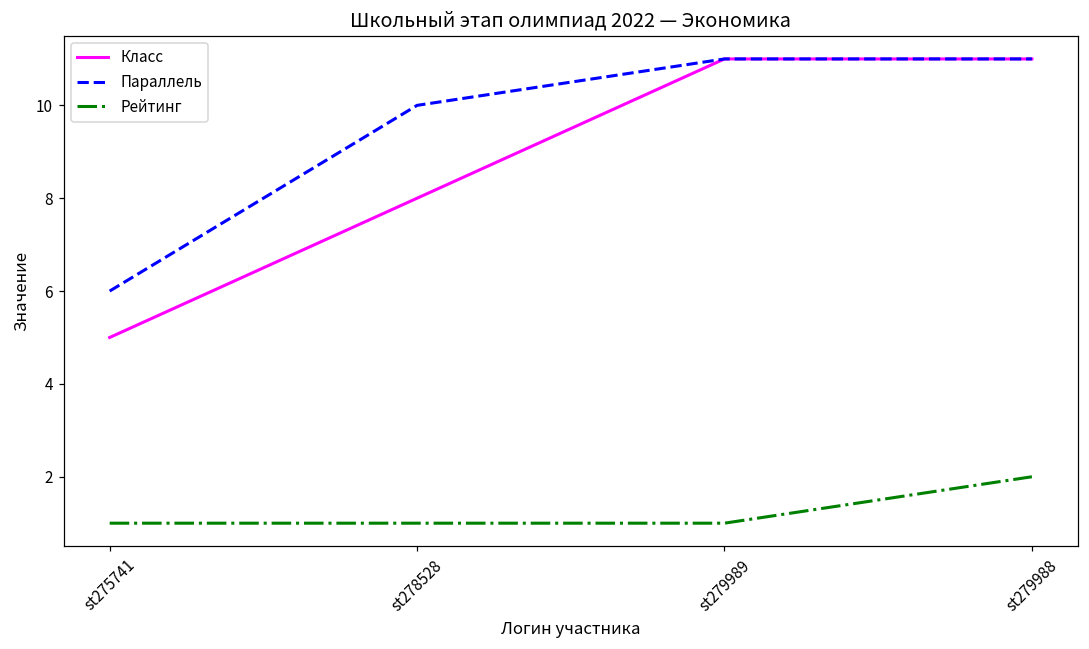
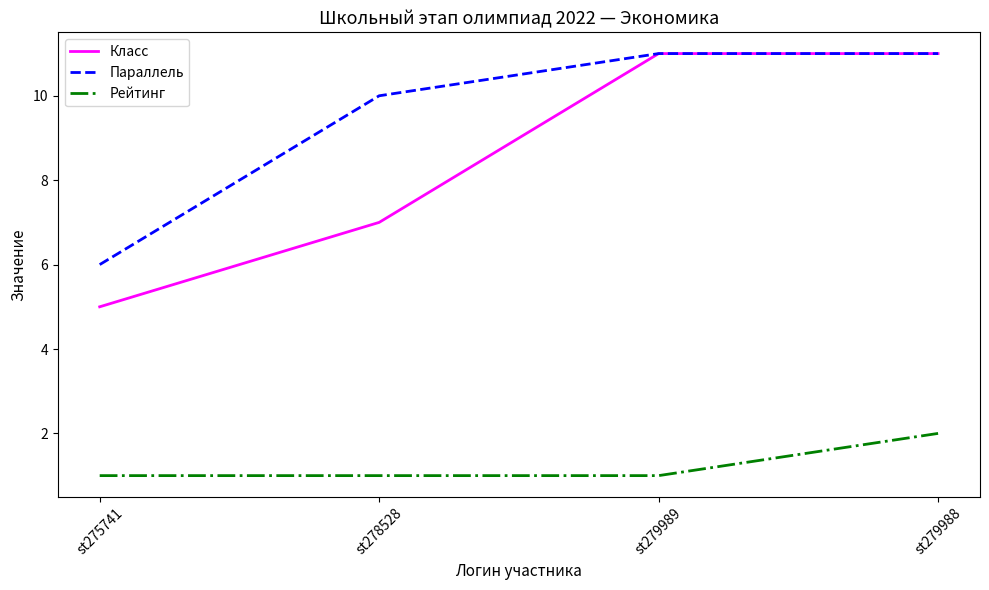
Класс, st278528: 8 -> 7
